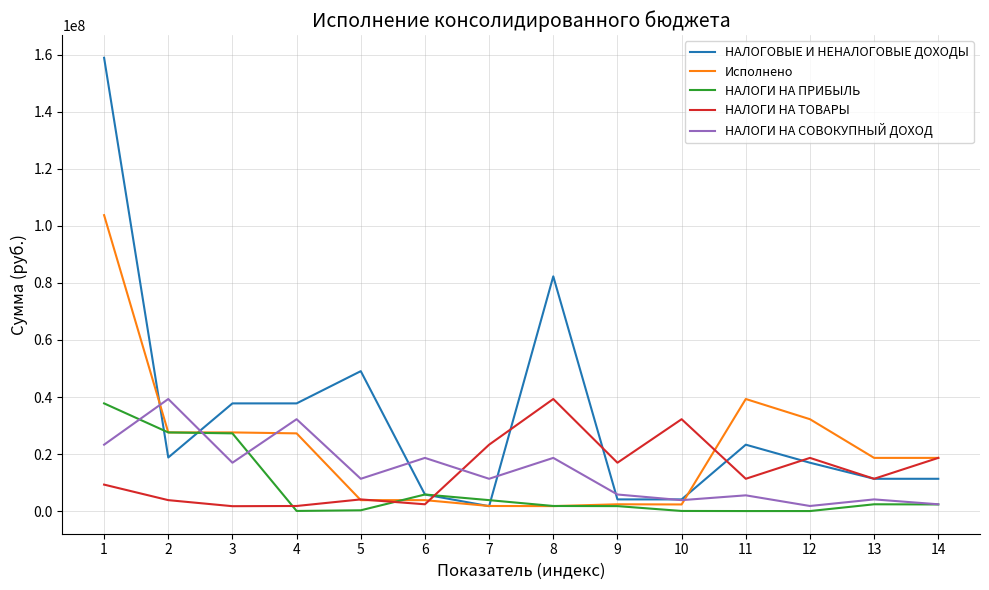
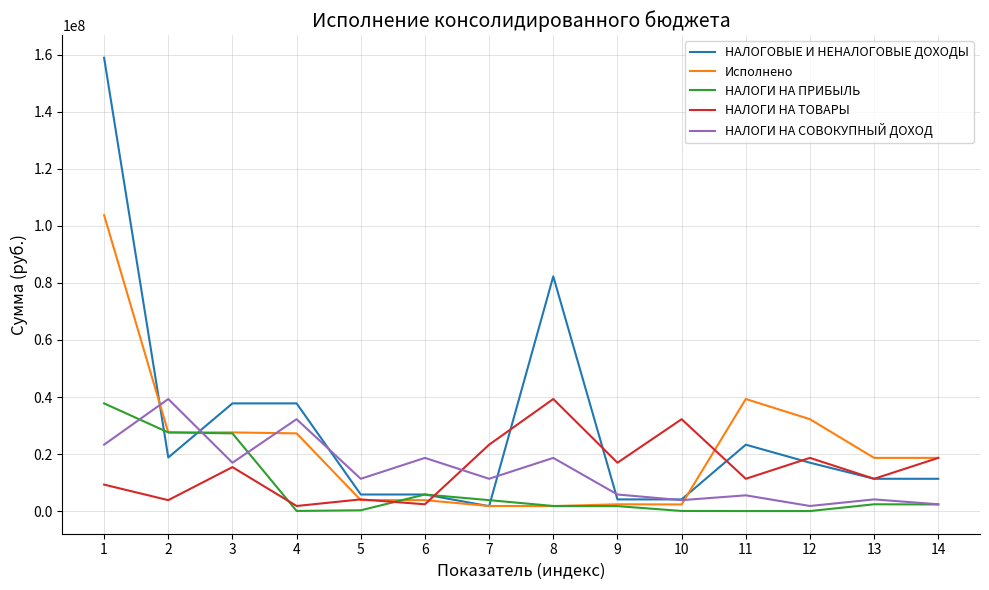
НАЛОГИ НА ТОВАРЫ, 3: 2000000 -> 15000000
НАЛОГОВЫЕ И НЕНАЛОГОВЫЕ ДОХОДЫ, 5: 49000000 -> 6000000
